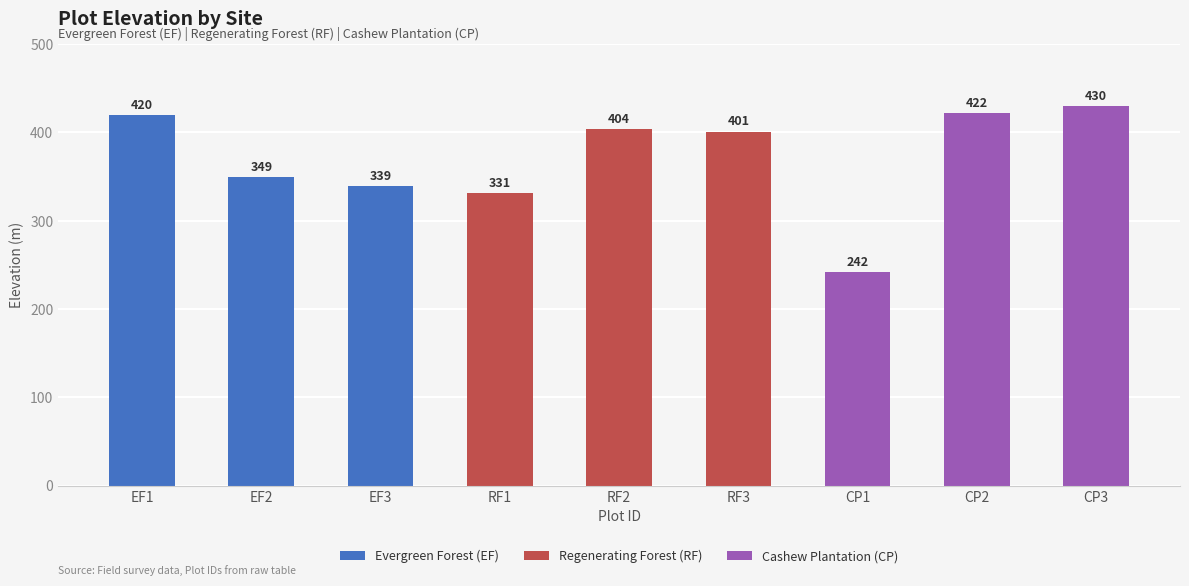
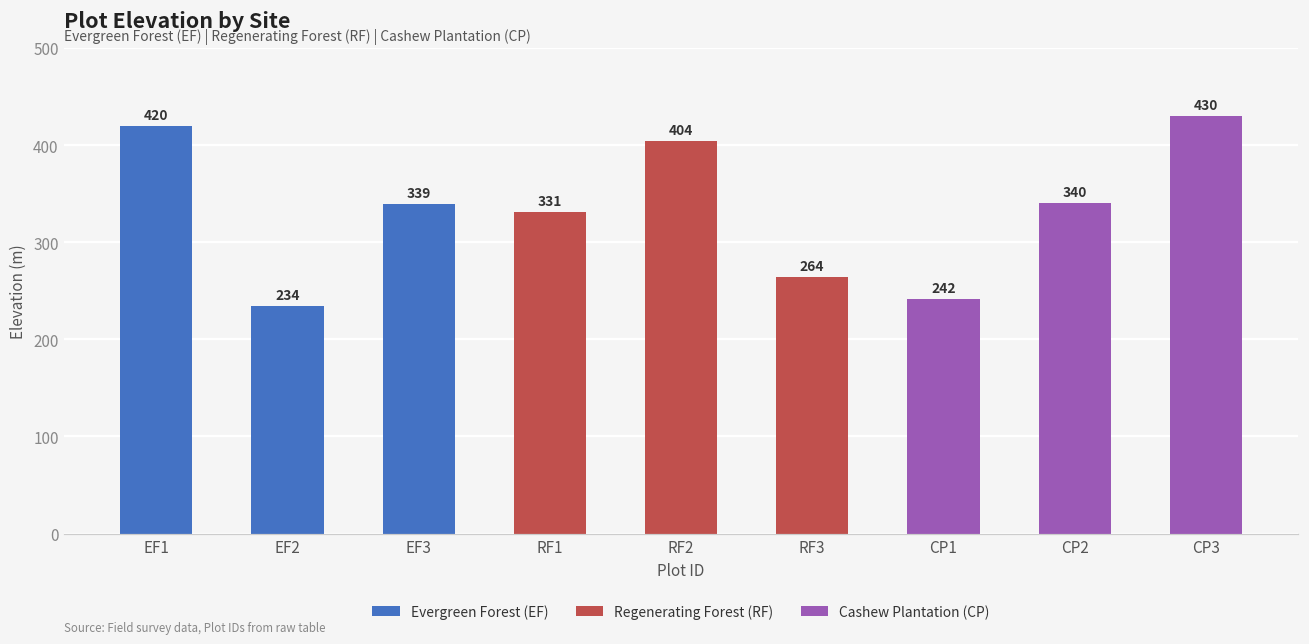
EF2: 349 -> 234
RF3: 401 -> 264
CP2: 422 -> 340
